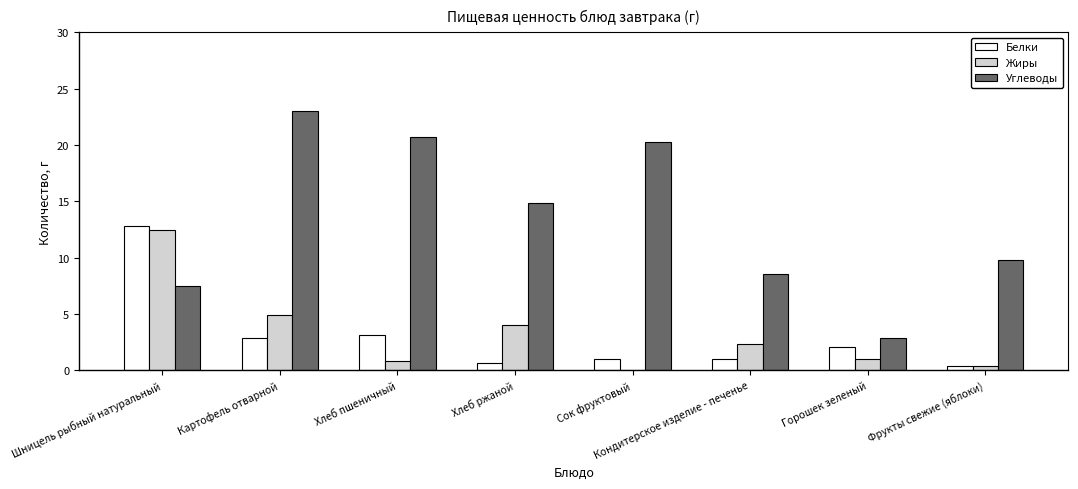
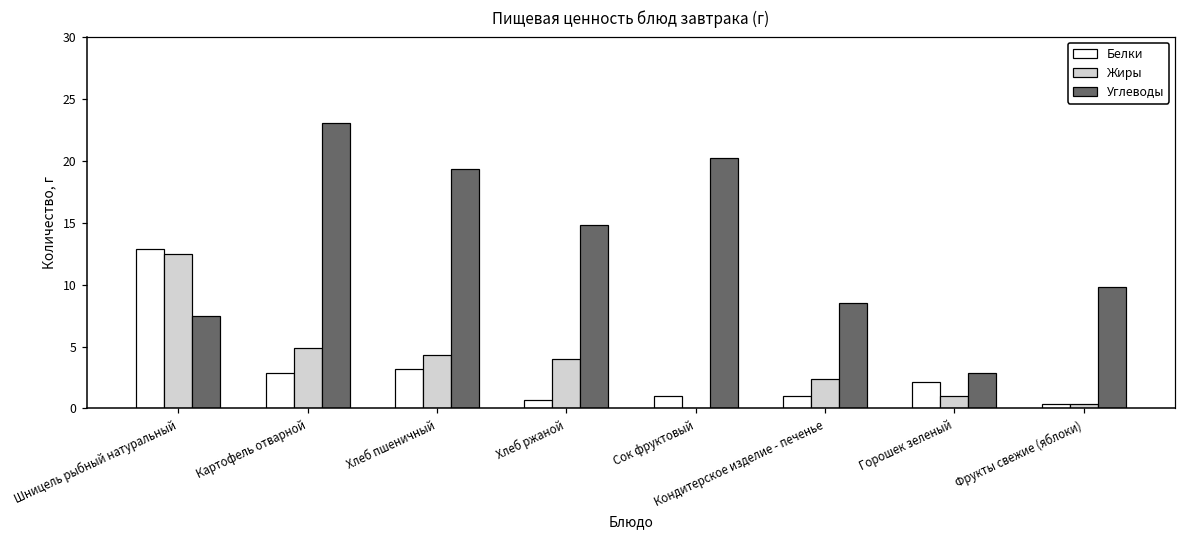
Жиры, Хлеб пшеничный: 0.8 -> 4.3
Углеводы, Хлеб пшеничный: 20.7 -> 19.3
